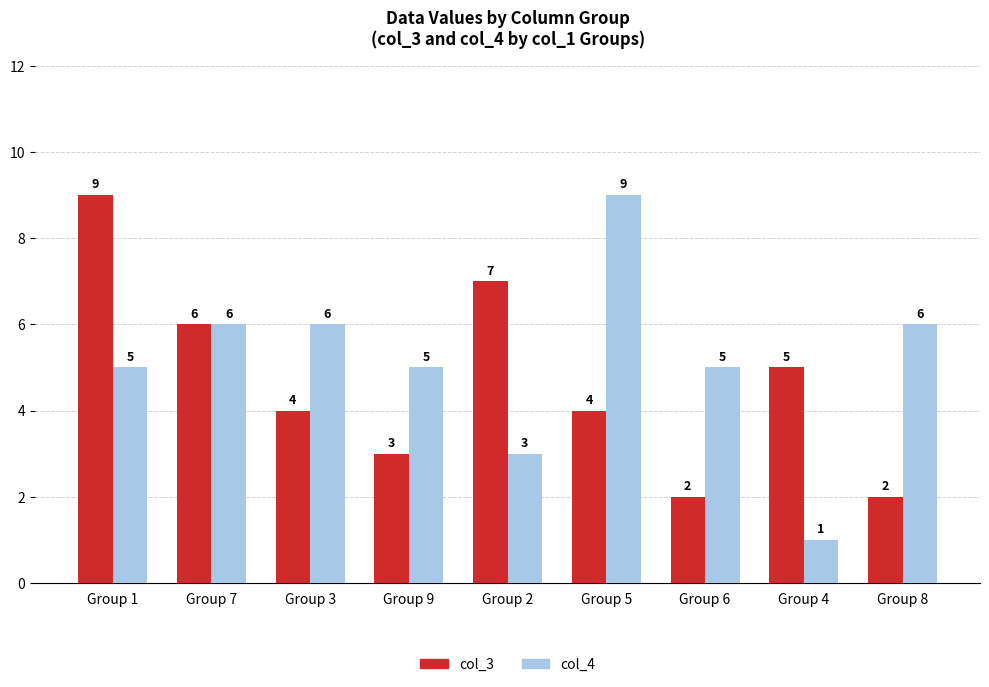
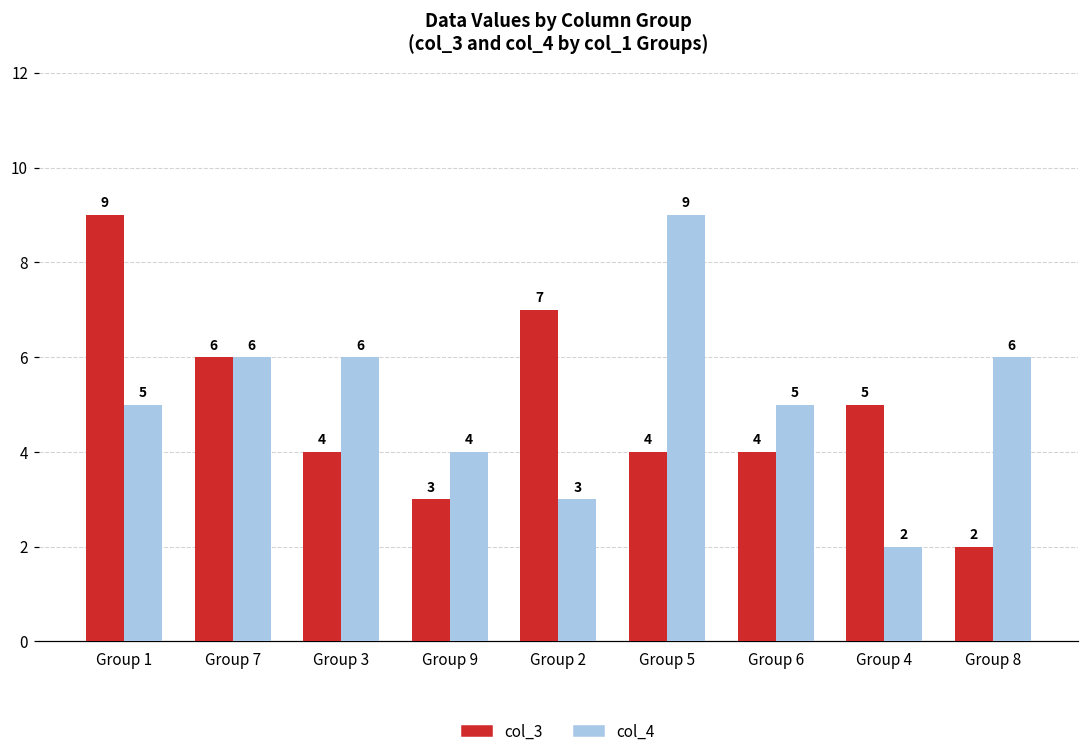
col_4, Group 9: 5 -> 4
col_3, Group 6: 2 -> 4
col_4, Group 4: 1 -> 2
